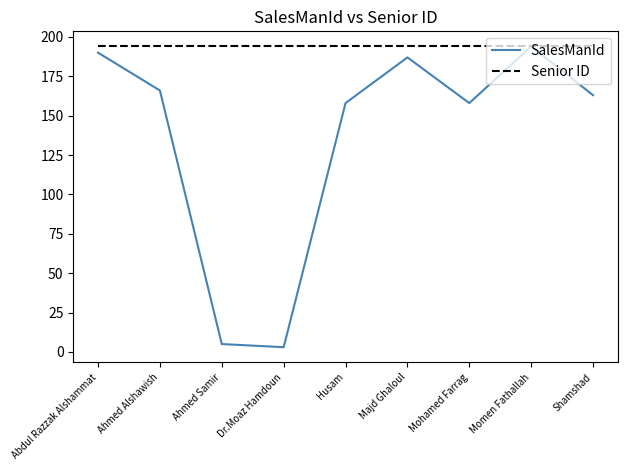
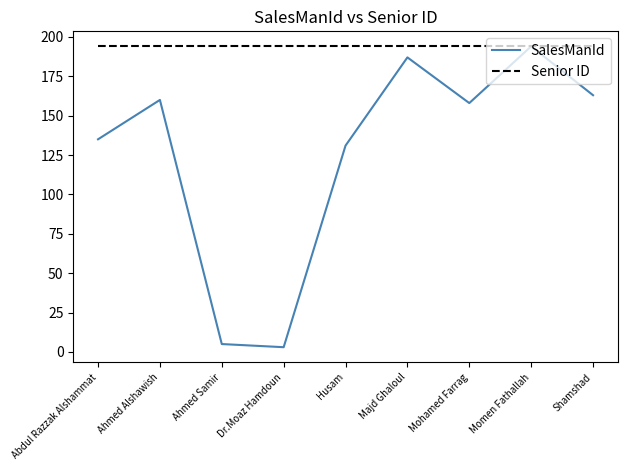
SalesManId, Abdul Razzak Alshammat: 190 -> 135
SalesManId, Ahmed Alshawish: 166 -> 160
SalesManId, Husam: 158 -> 131
